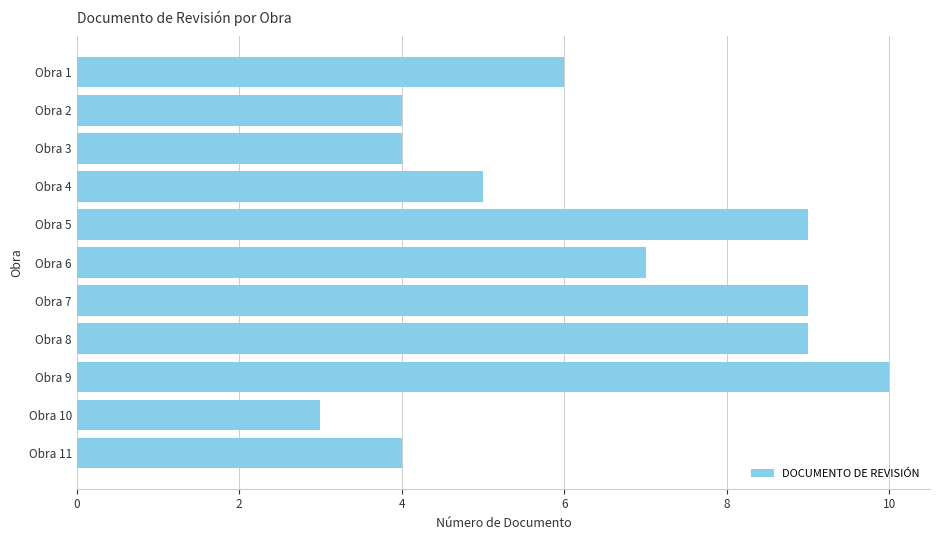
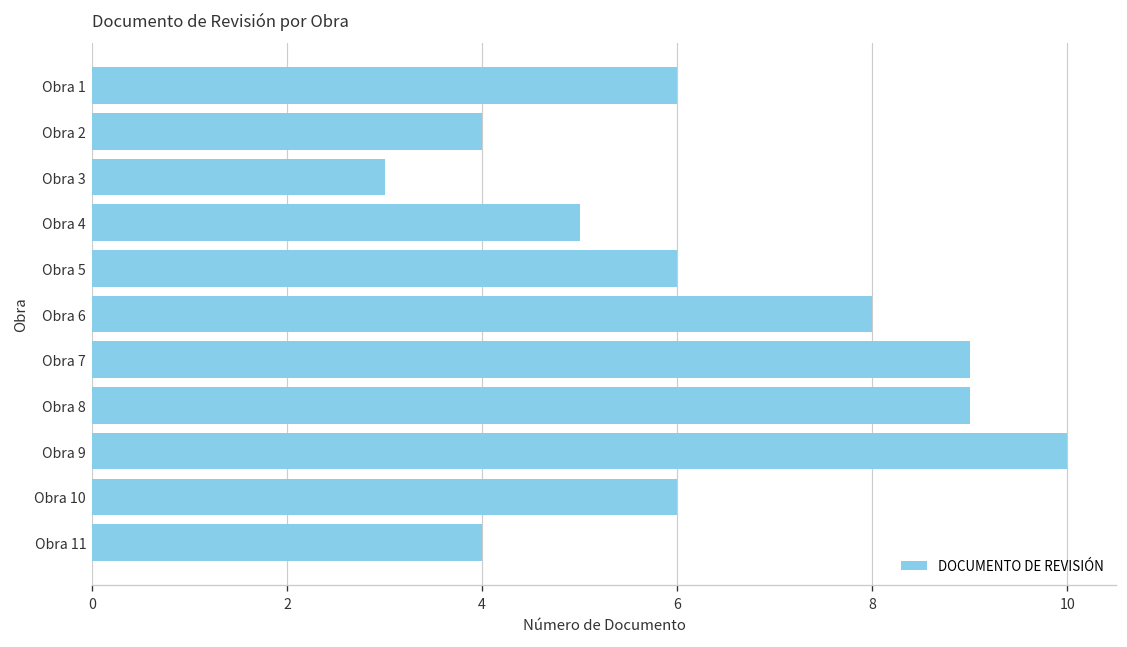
Obra 3: 4 -> 3
Obra 5: 9 -> 6
Obra 6: 7 -> 8
Obra 10: 3 -> 6
